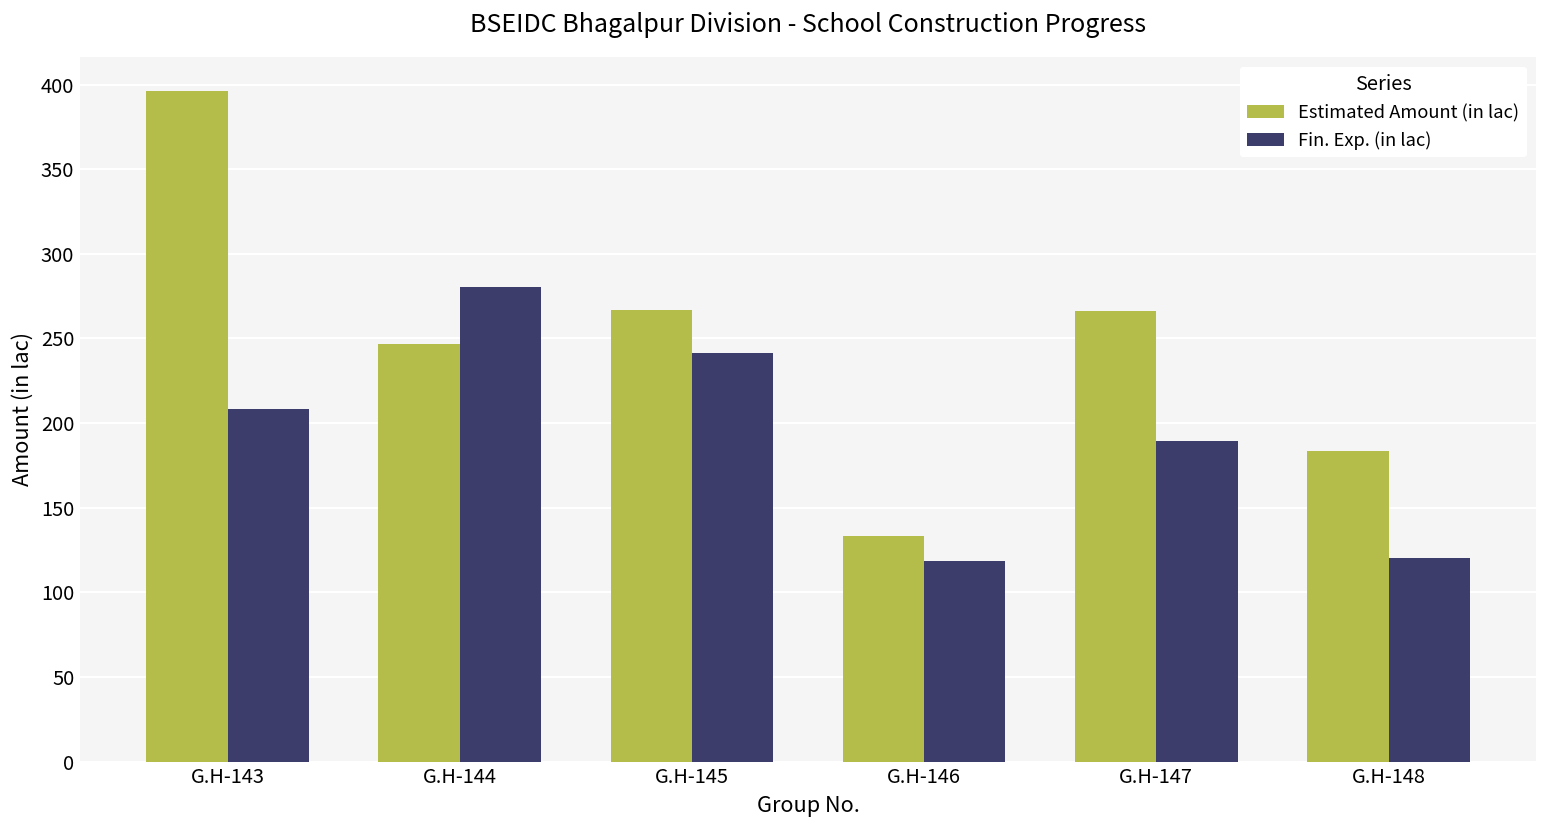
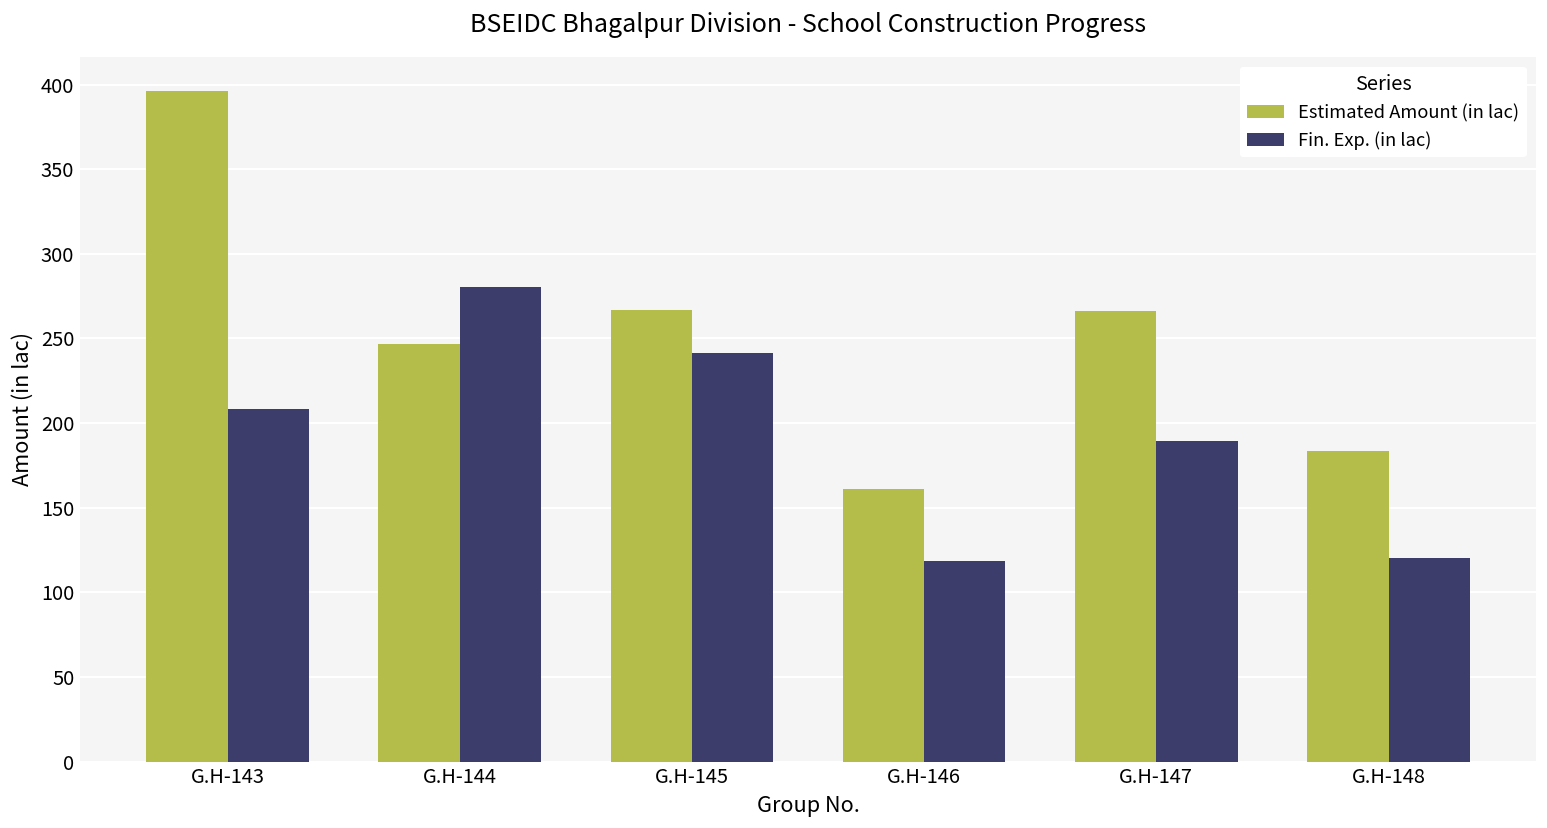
Estimated Amount (in lac), G.H-146: 133 -> 161
